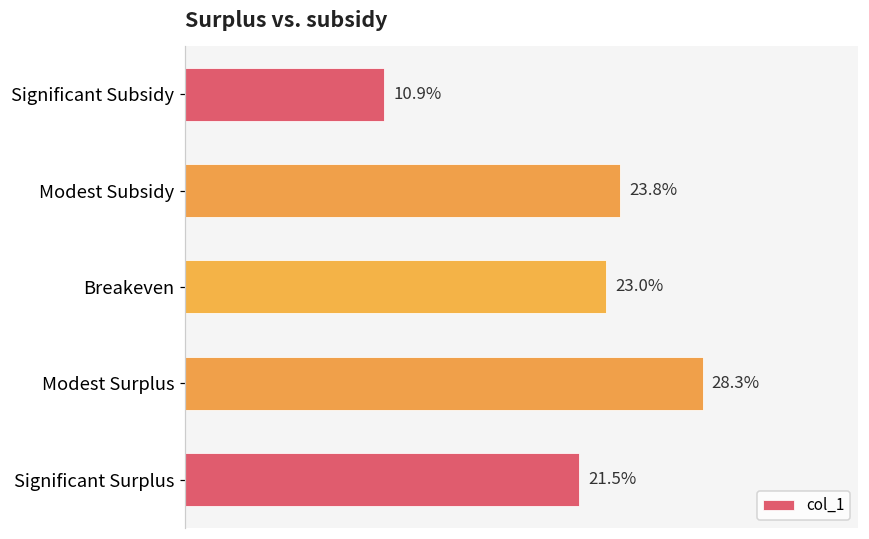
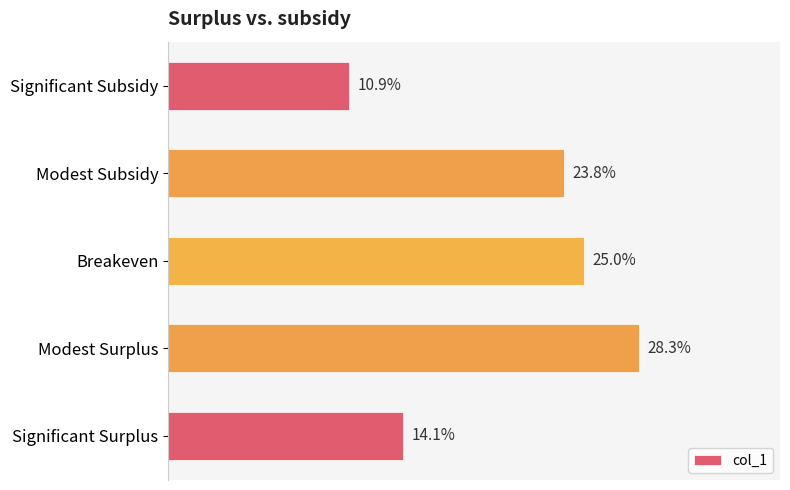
Breakeven: 23.0% -> 25.0%
Significant Surplus: 21.5% -> 14.1%
